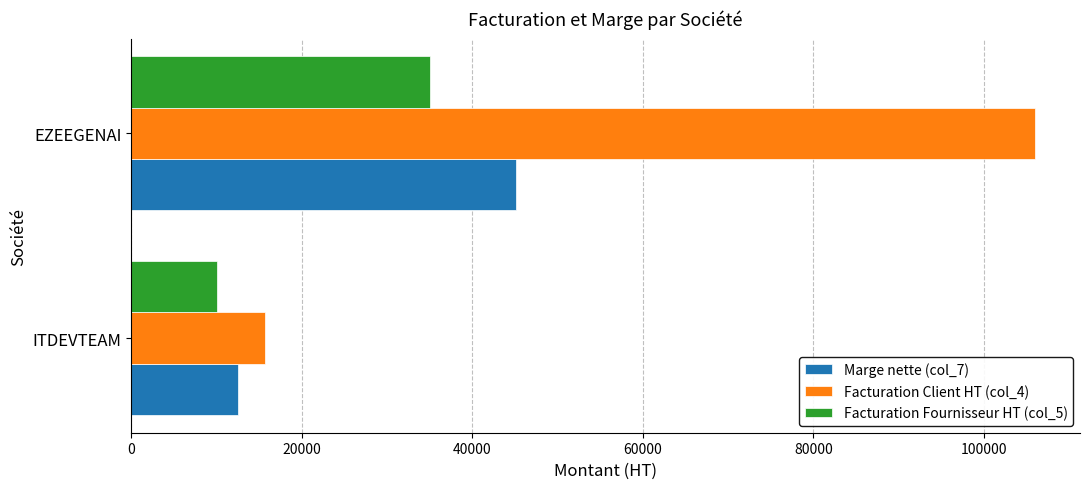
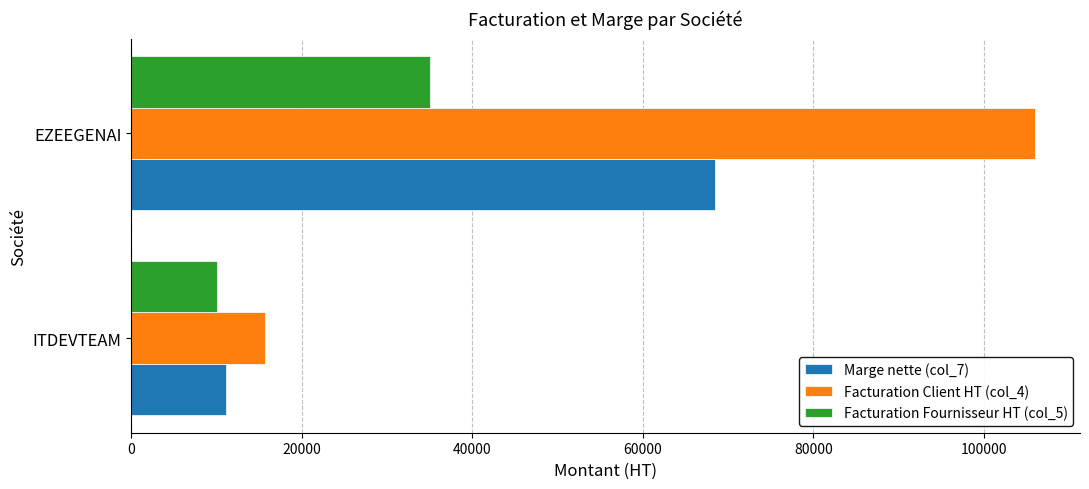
Marge nette (col_7), EZEEGENAI: 45000 -> 69000
Marge nette (col_7), ITDEVTEAM: 13000 -> 11000
